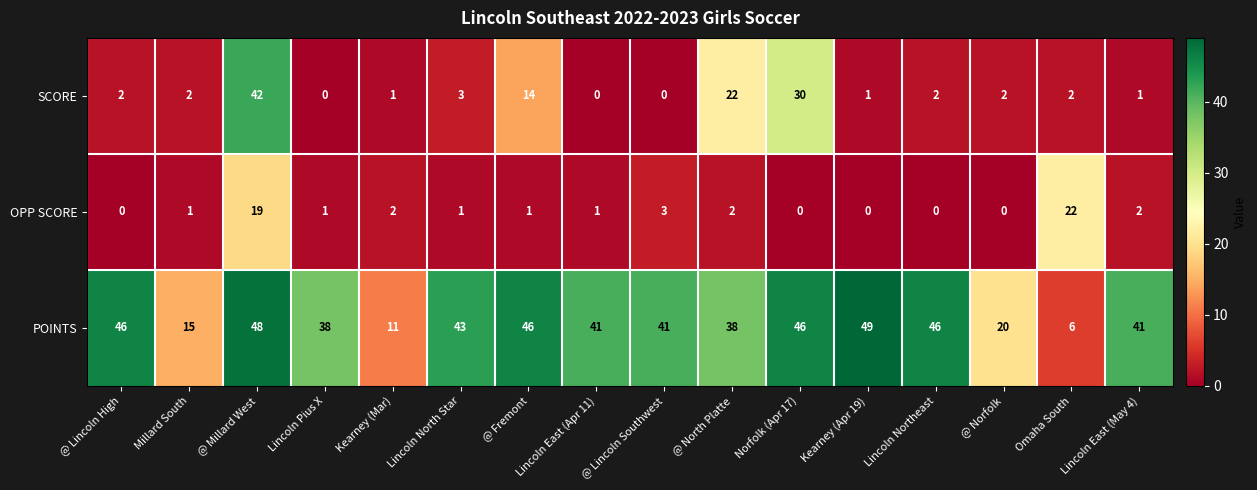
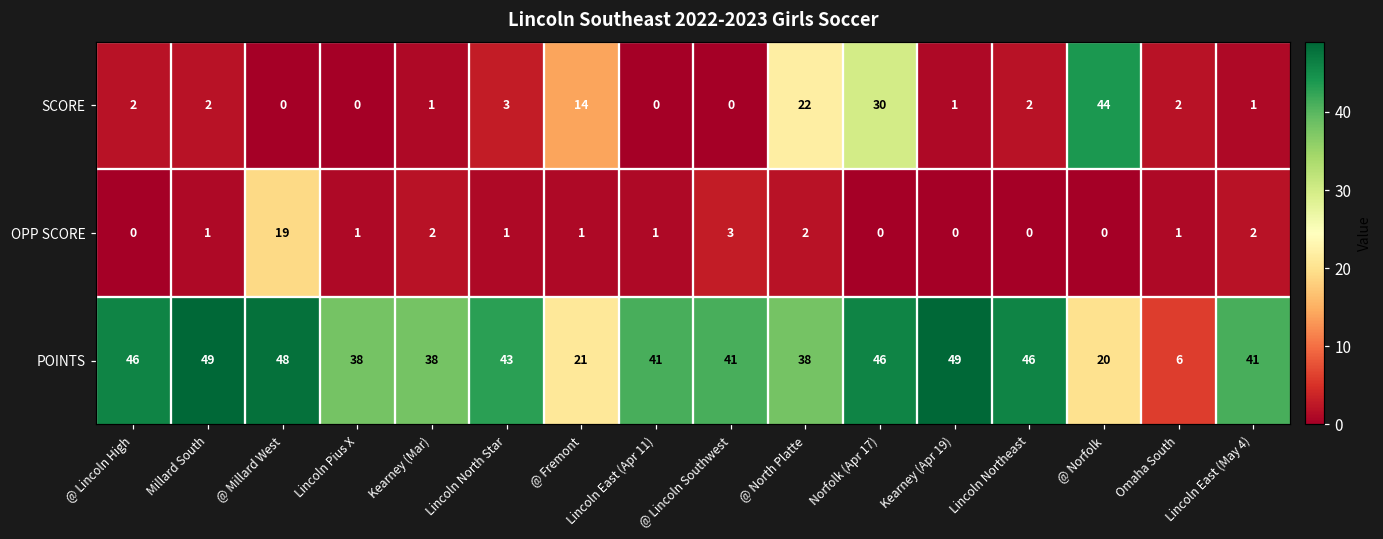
SCORE, @ Millard West: 42 -> 0
SCORE, @ Norfolk: 2 -> 44
OPP SCORE, Omaha South: 22 -> 1
POINTS, Millard South: 15 -> 49
POINTS, Kearney (Mar): 11 -> 38
POINTS, @ Fremont: 46 -> 21
